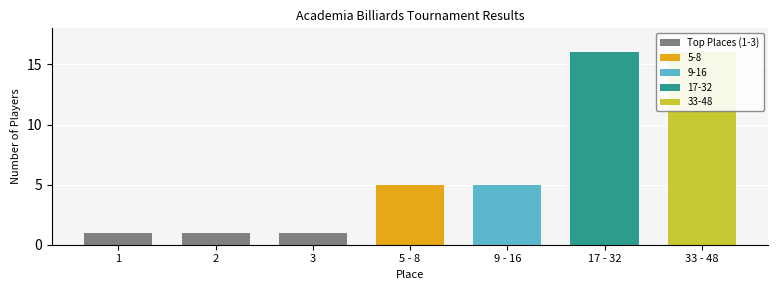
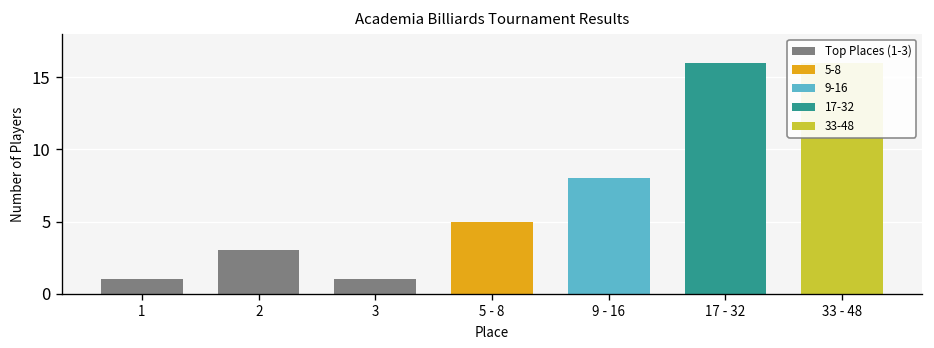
2: 1 -> 3
9 - 16: 5 -> 8
